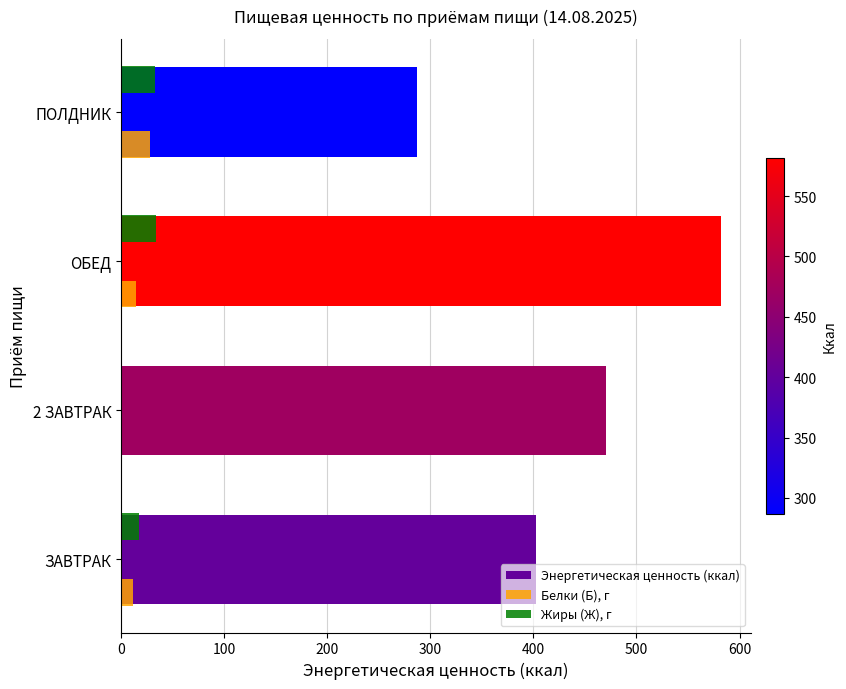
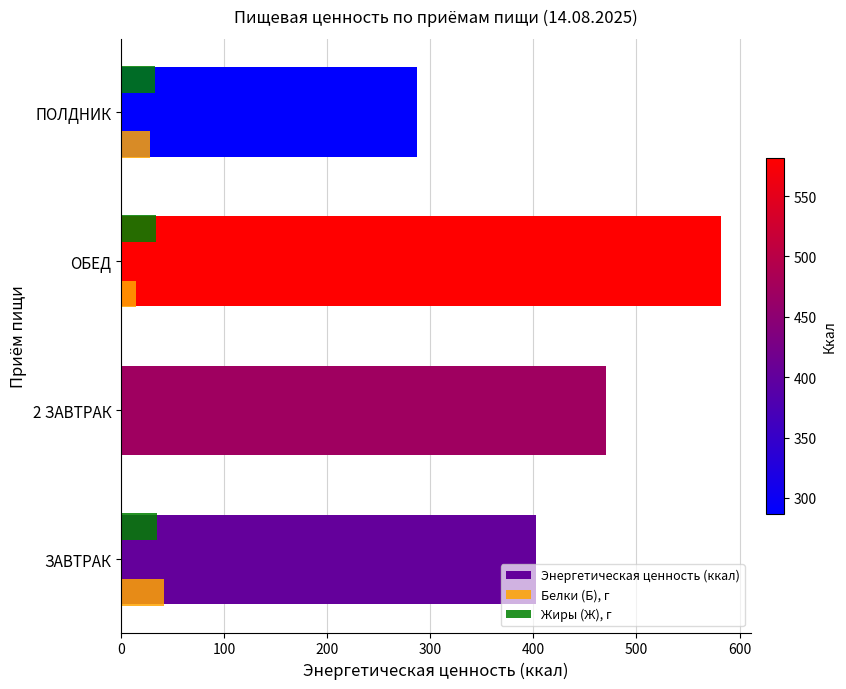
Жиры (Ж), г, ЗАВТРАК: 18 -> 35
Белки (Б), г, ЗАВТРАК: 11 -> 42
